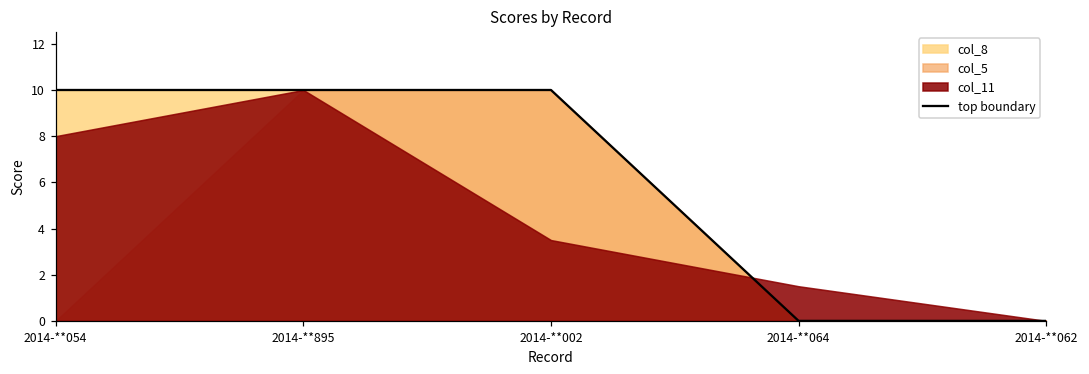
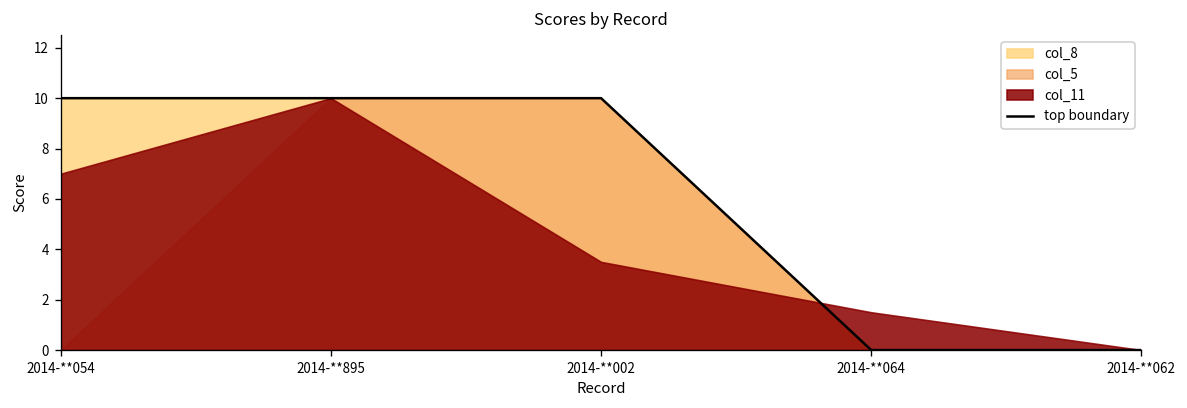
col_11, 2014-**054: 8 -> 7
